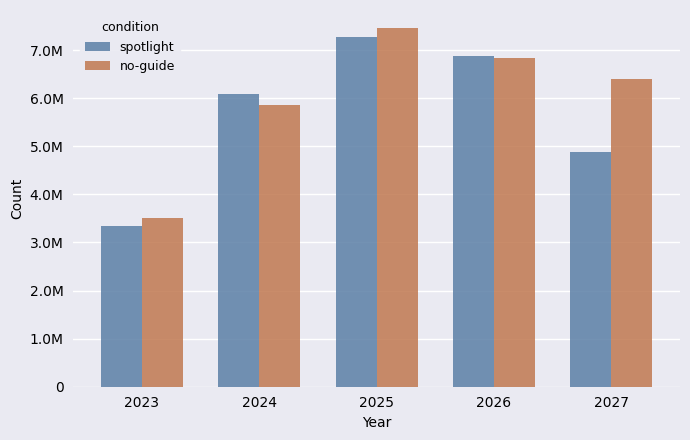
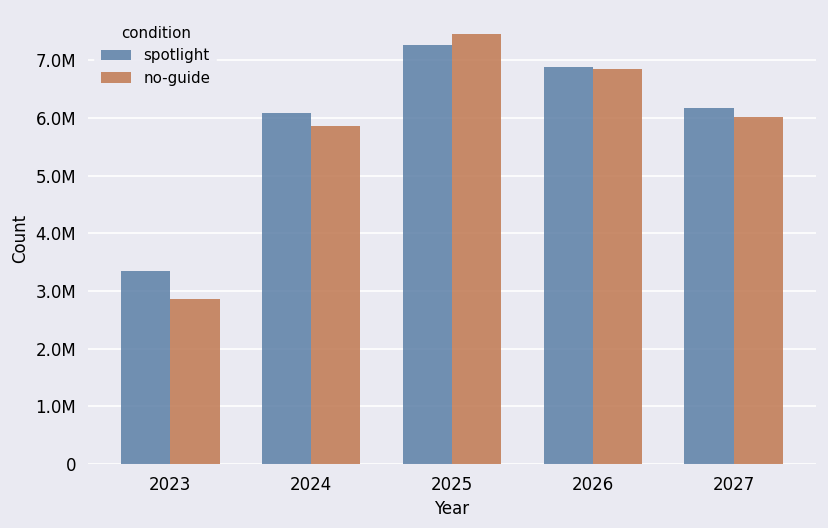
no-guide, 2023: 3500000 -> 2900000
spotlight, 2027: 4900000 -> 6200000
no-guide, 2027: 6400000 -> 6000000
